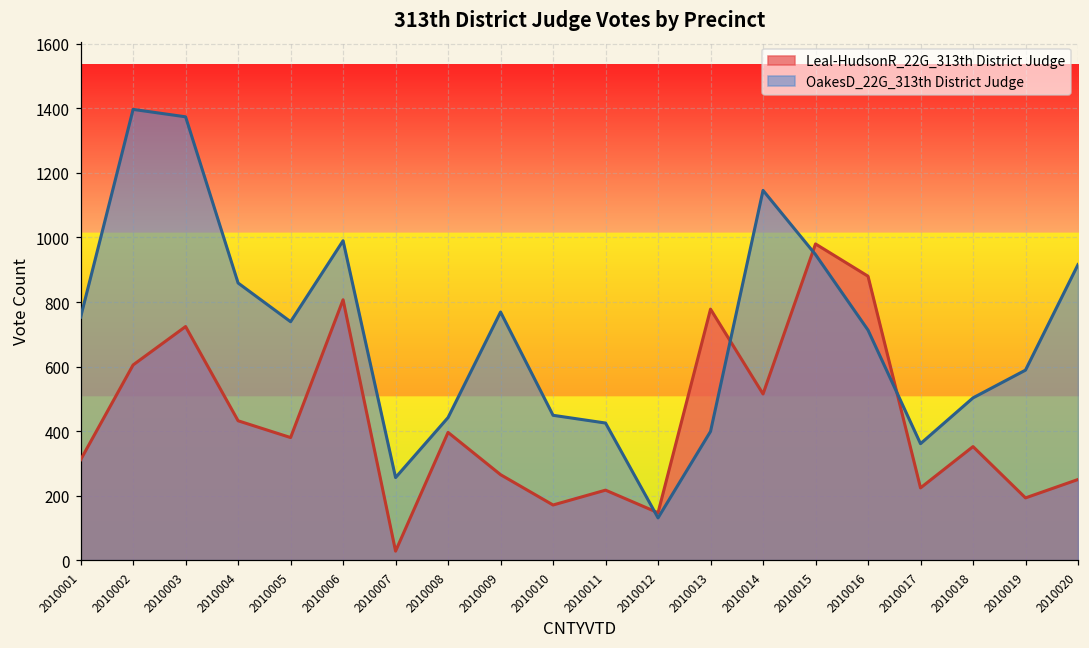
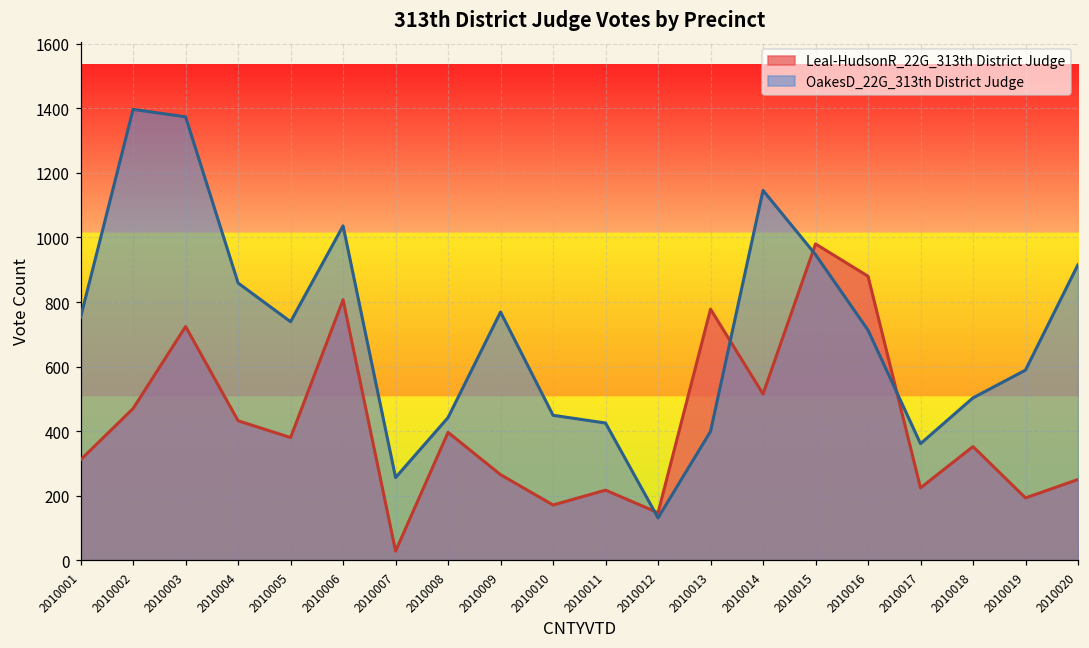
Leal-HudsonR_22G_313th District Judge, 2010002: 610 -> 470
OakesD_22G_313th District Judge, 2010006: 990 -> 1040
